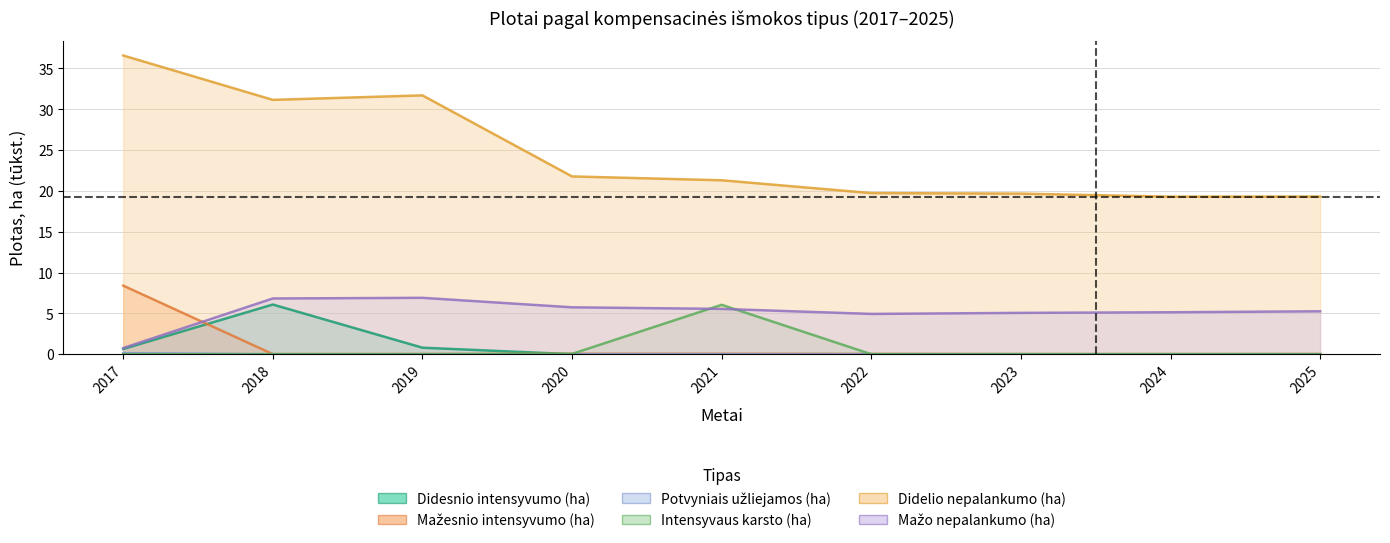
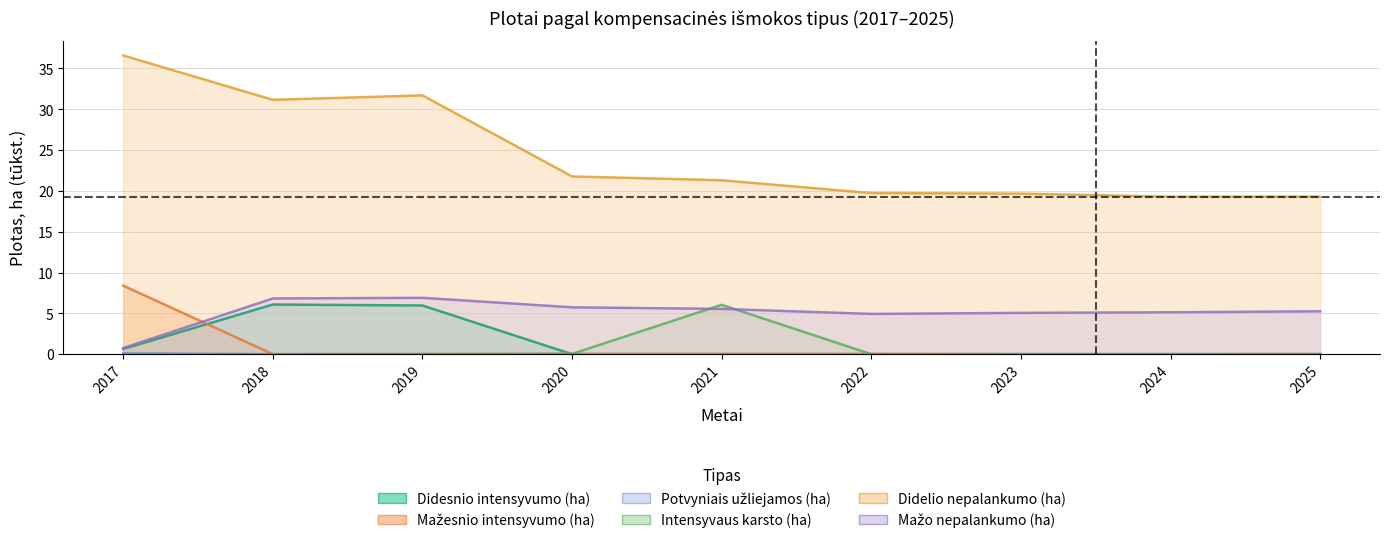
Didesnio intensyvumo (ha), 2019: 1 -> 6
